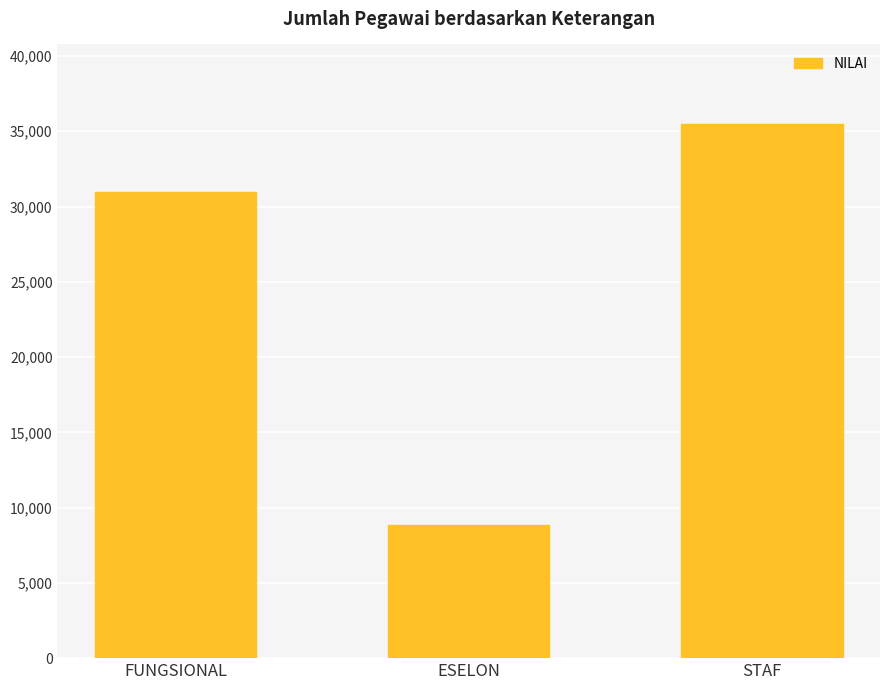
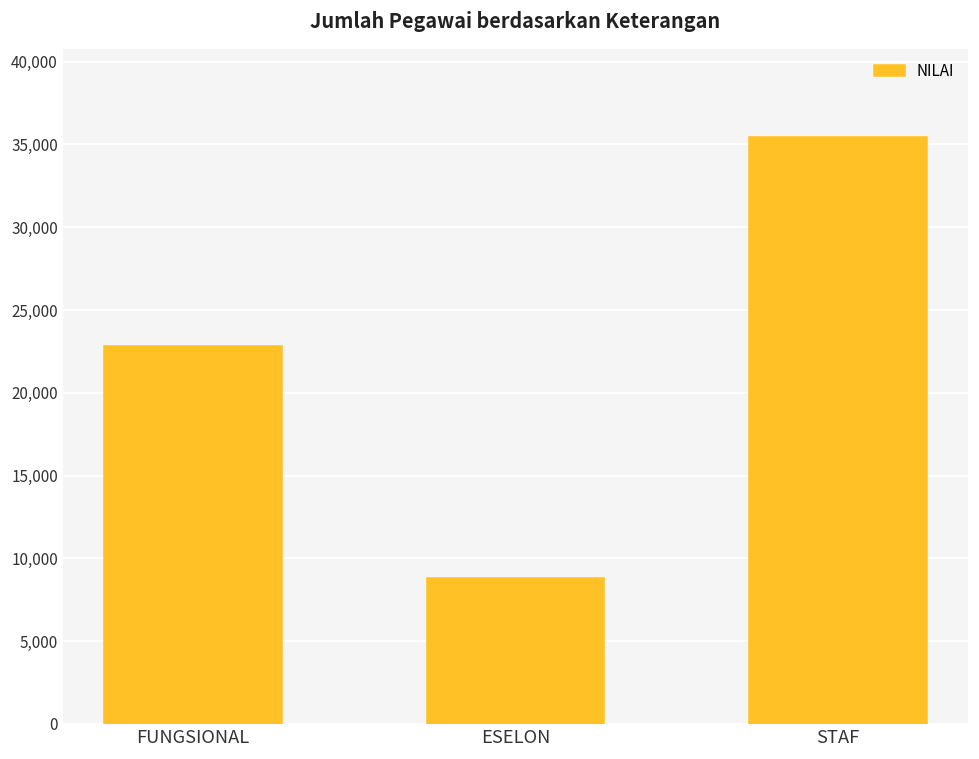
FUNGSIONAL: 31,000 -> 22,800
